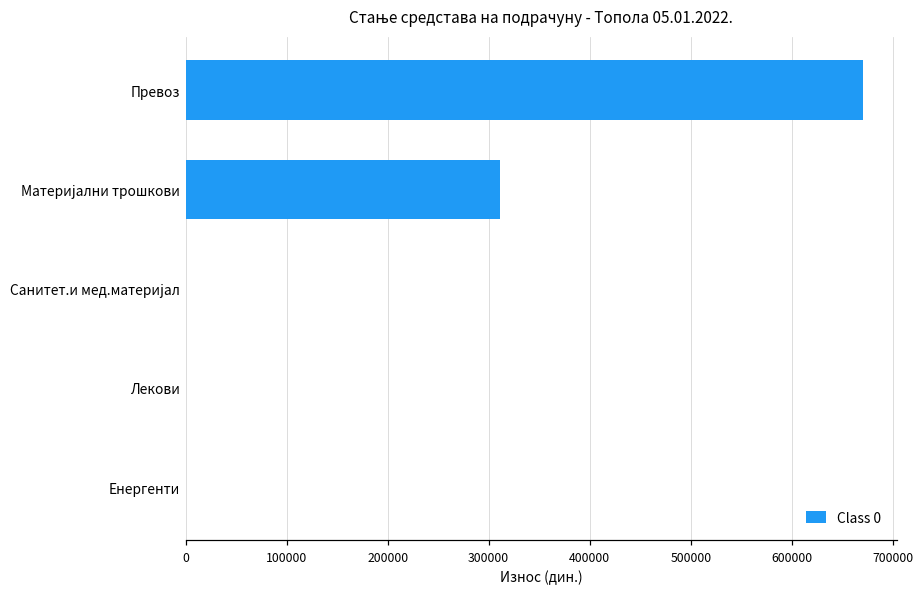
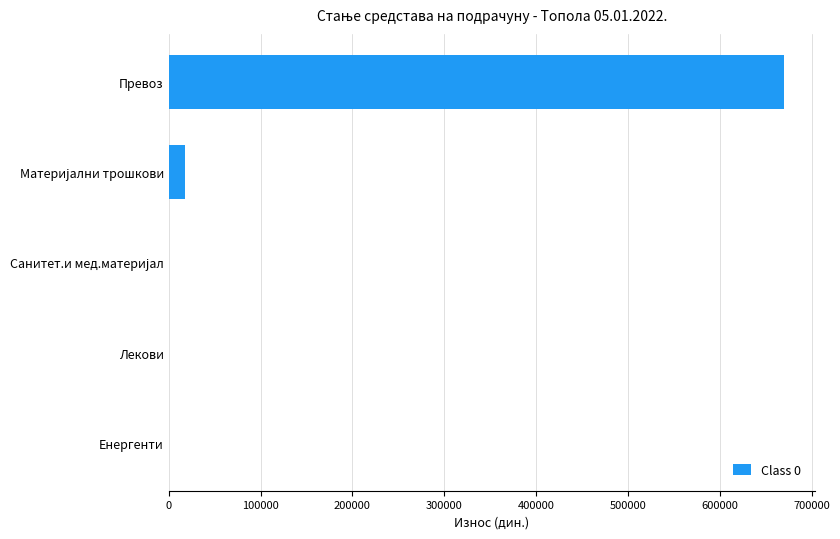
Материјални трошкови: 310000 -> 20000
